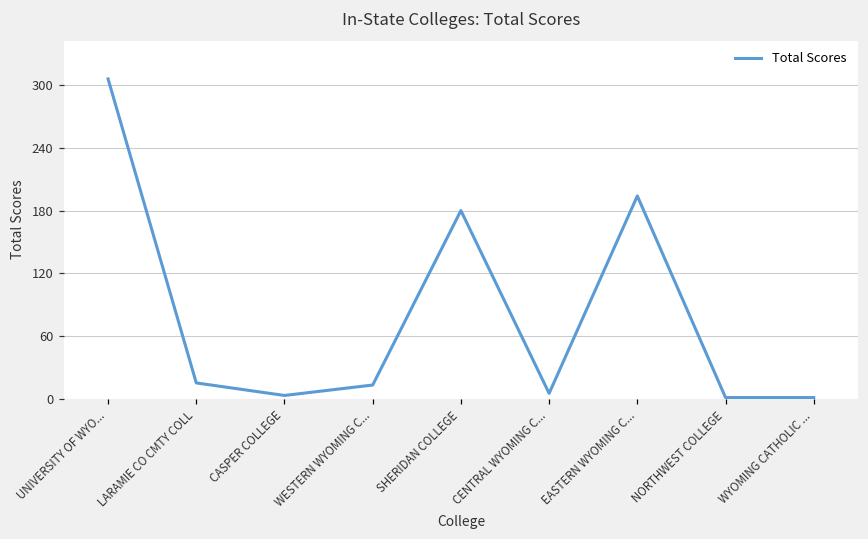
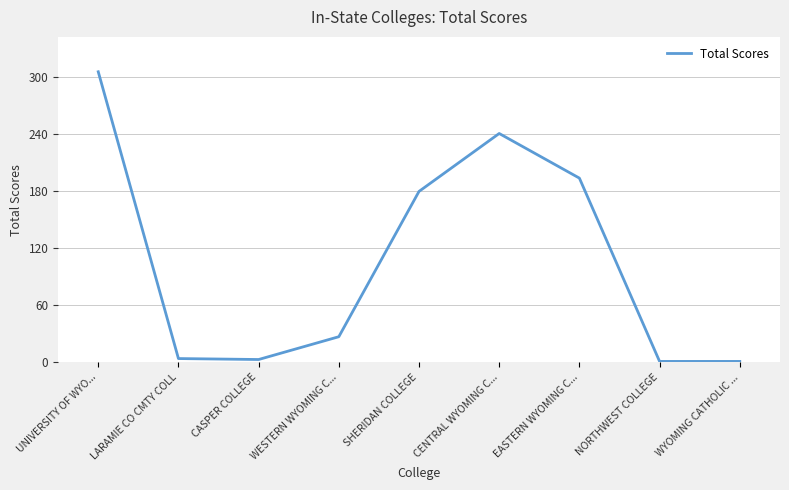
LARAMIE CO CMTY COLL: 20 -> 0
WESTERN WYOMING C...: 10 -> 30
CENTRAL WYOMING C...: 10 -> 240
